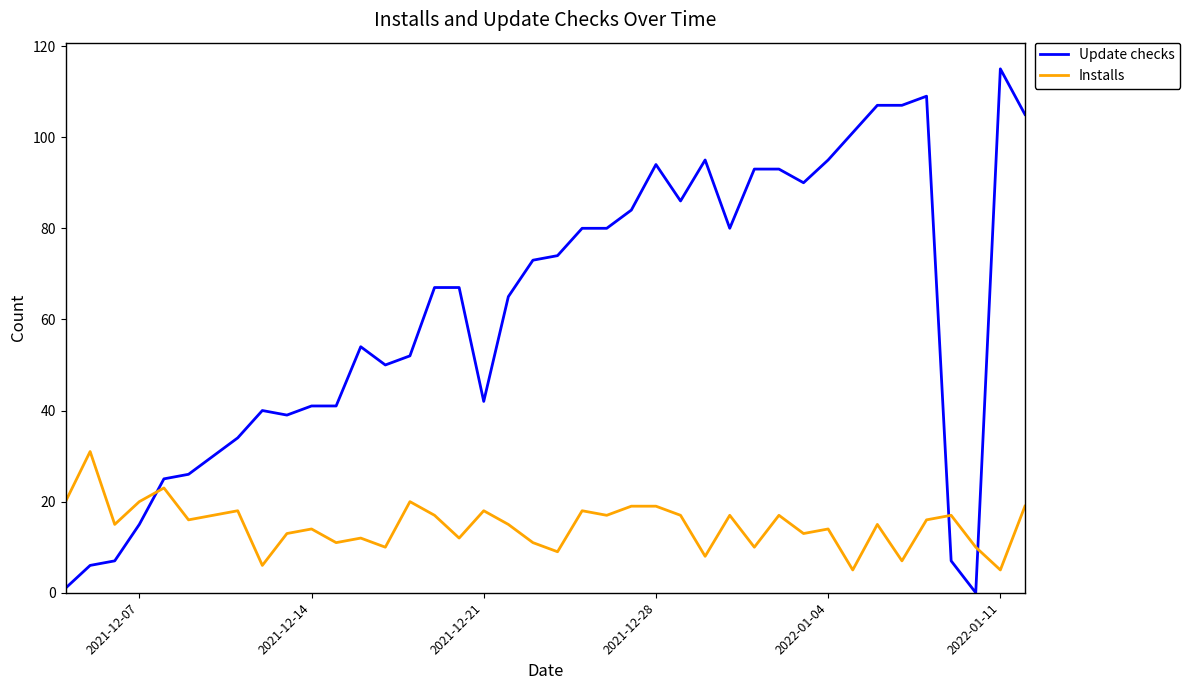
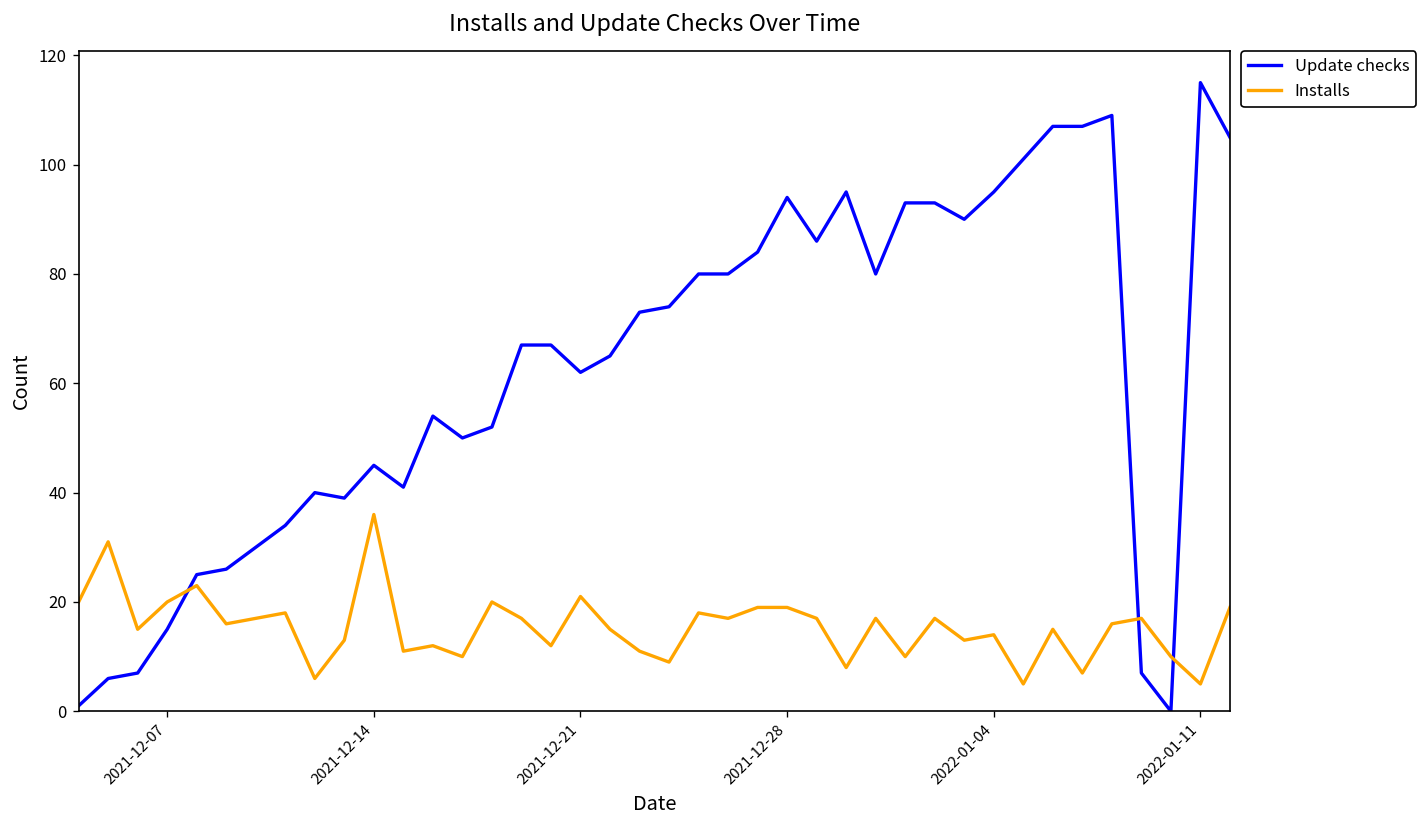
Update checks, 2021-12-14: 41 -> 45
Installs, 2021-12-14: 14 -> 36
Update checks, 2021-12-21: 42 -> 62
Installs, 2021-12-21: 18 -> 21
